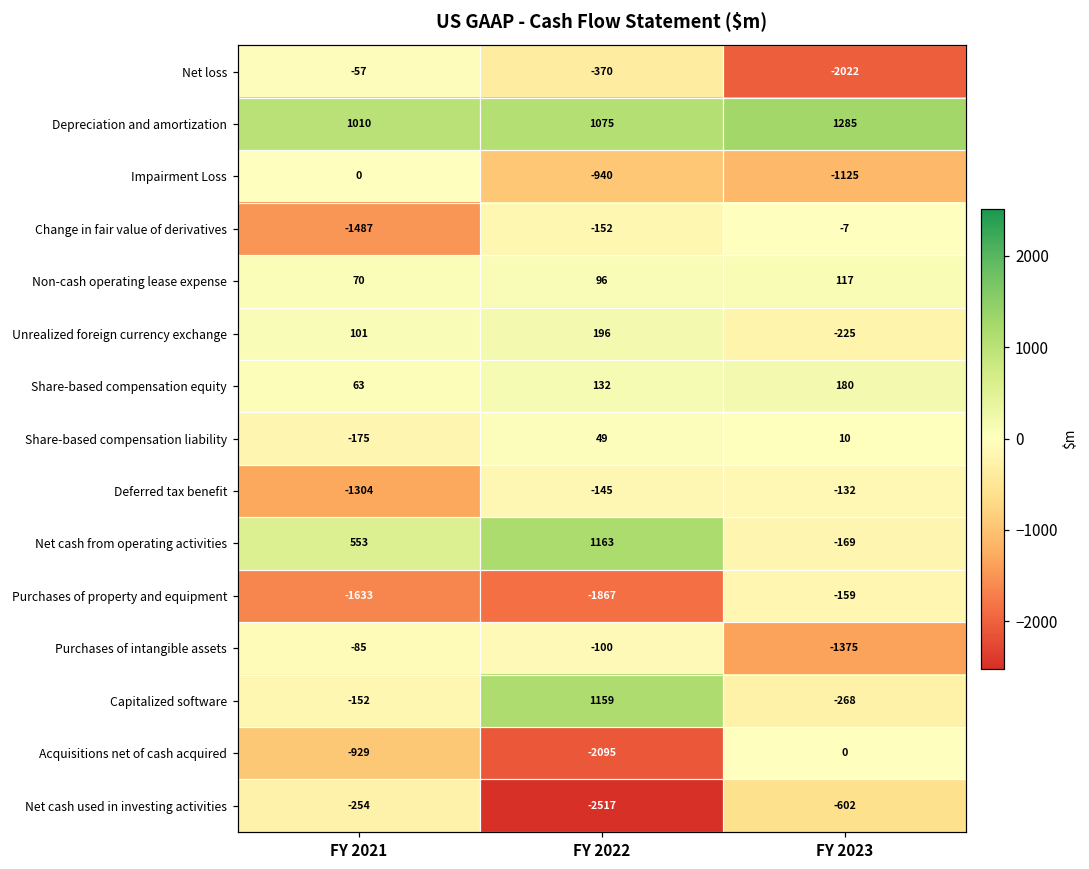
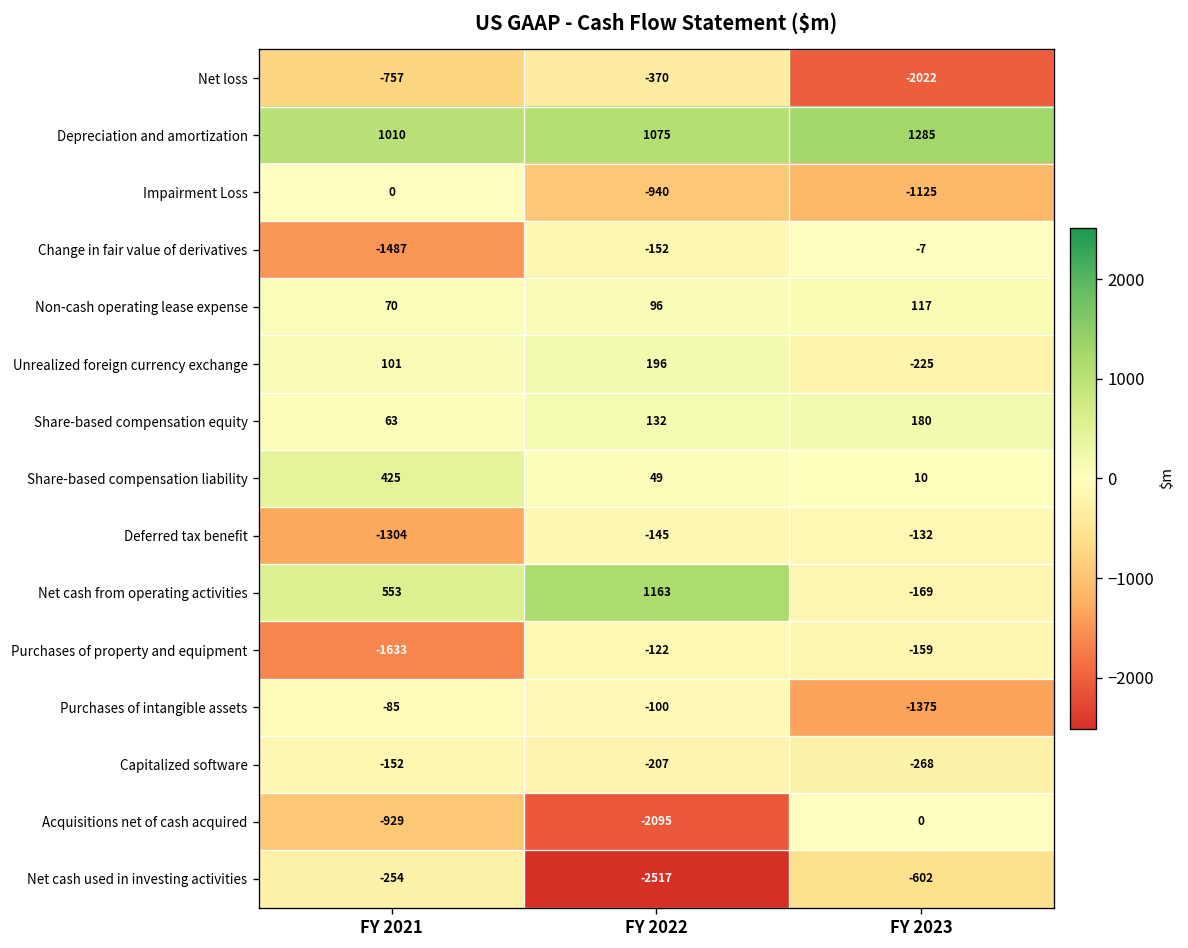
Net loss, FY 2021: -57 -> -757
Share-based compensation liability, FY 2021: -175 -> 425
Purchases of property and equipment, FY 2022: -1867 -> -122
Capitalized software, FY 2022: 1159 -> -207
